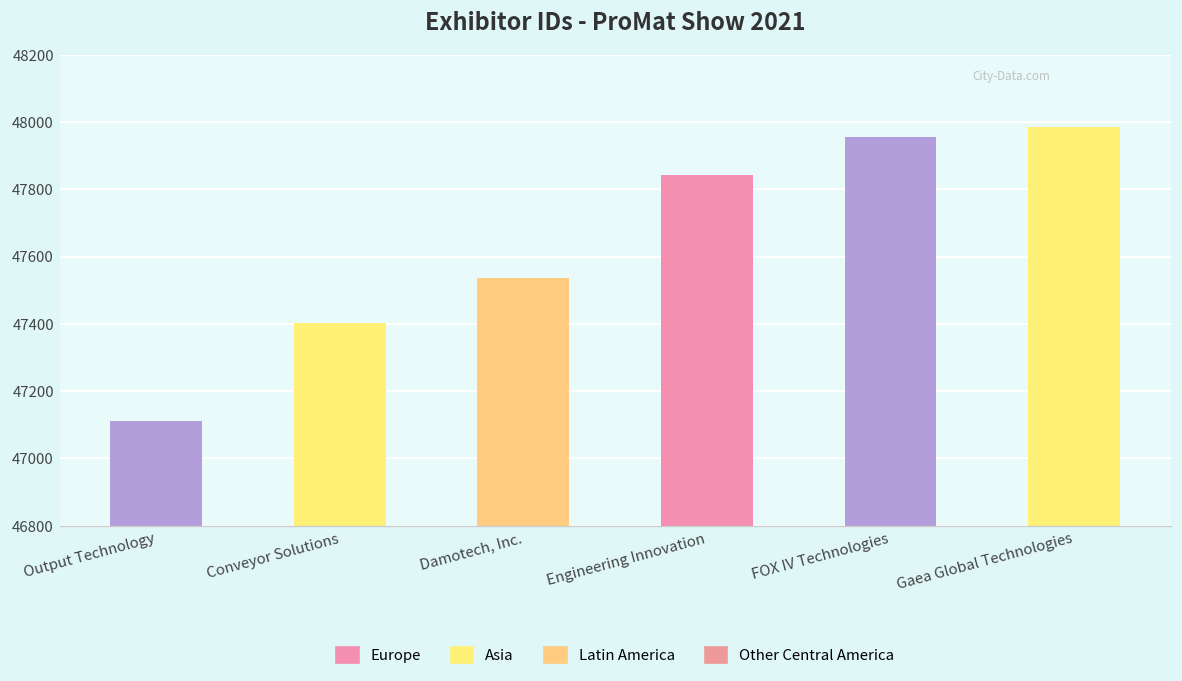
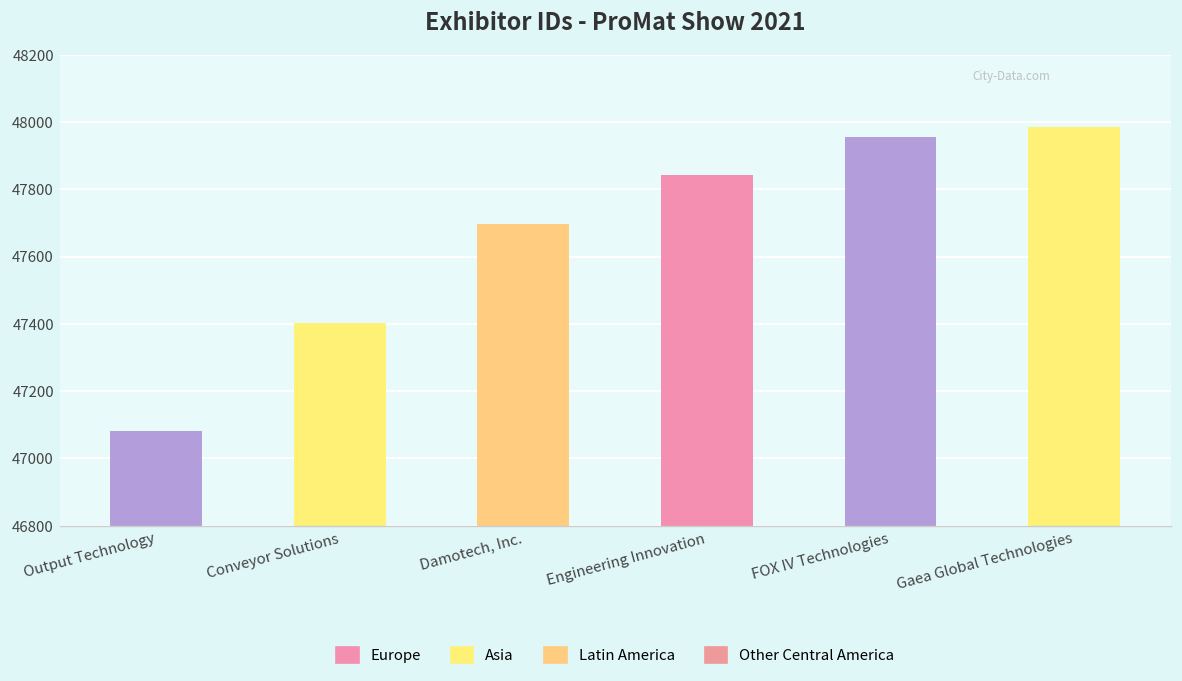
Output Technology: 47110 -> 47080
Damotech, Inc.: 47540 -> 47700
